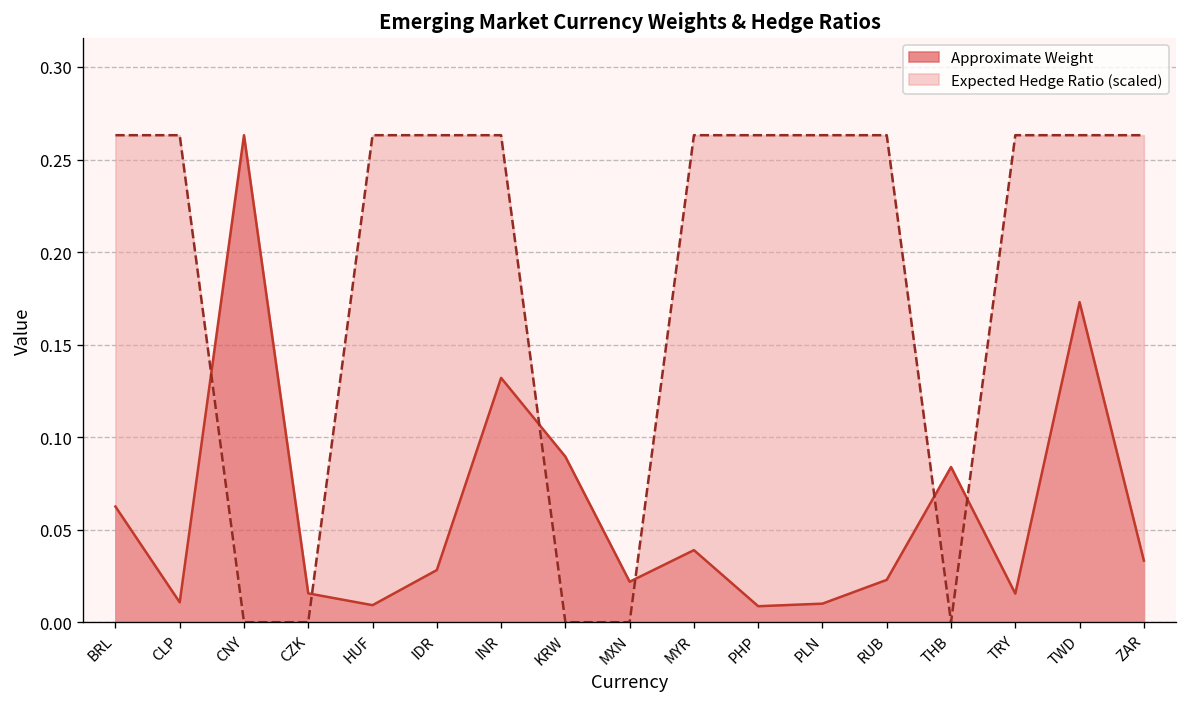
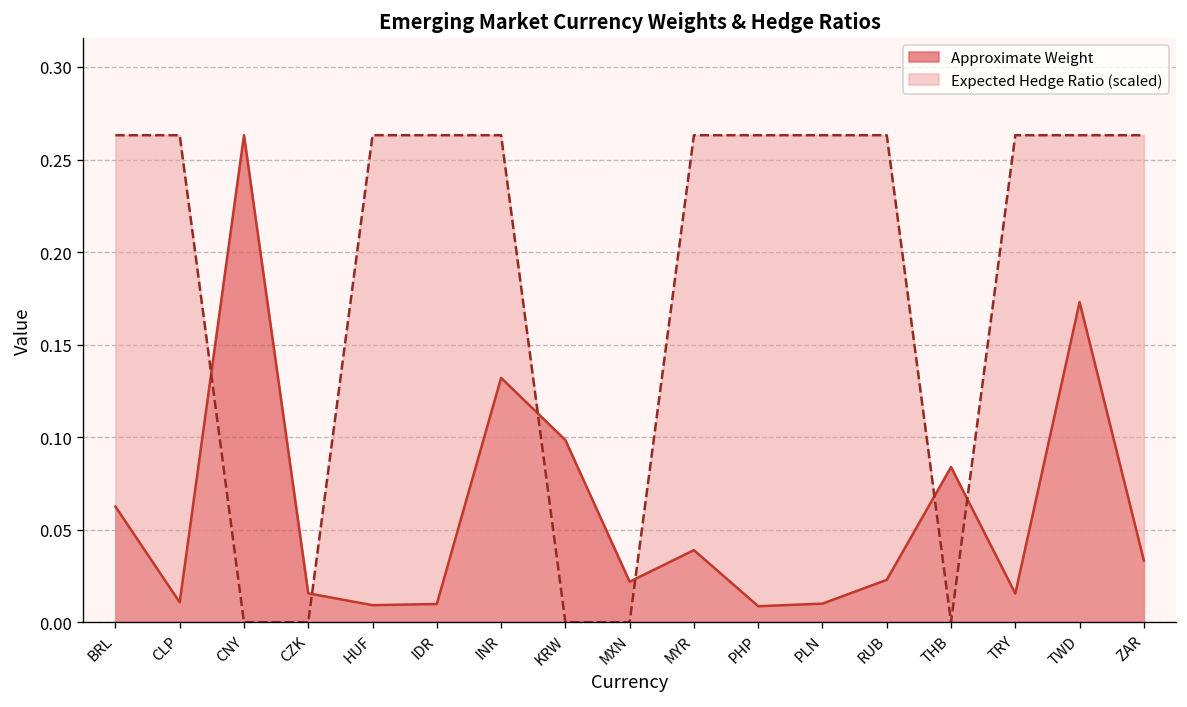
Approximate Weight, IDR: 0.028 -> 0.010
Approximate Weight, KRW: 0.089 -> 0.098
